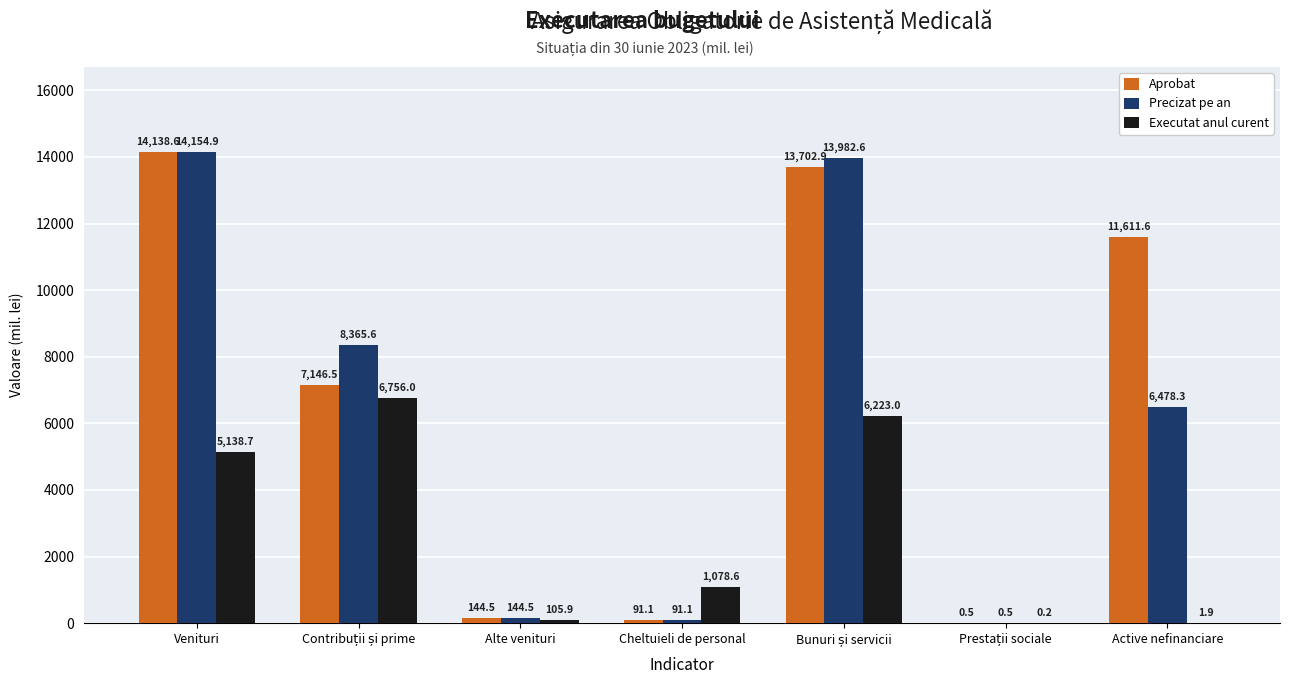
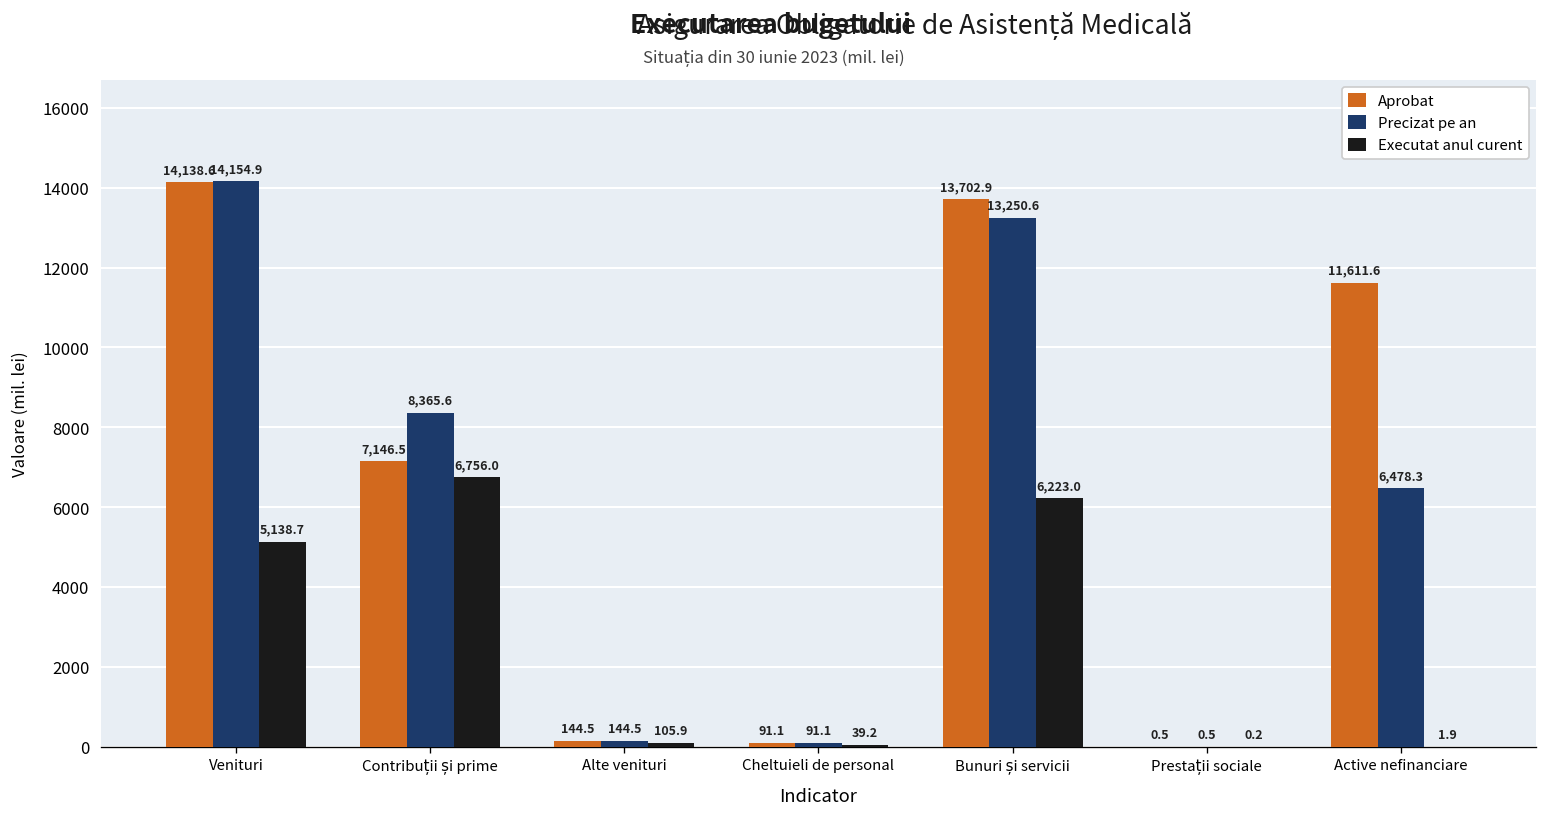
Executat anul curent, Cheltuieli de personal: 1,078.6 -> 39.2
Precizat pe an, Bunuri și servicii: 13,982.6 -> 13,250.6
